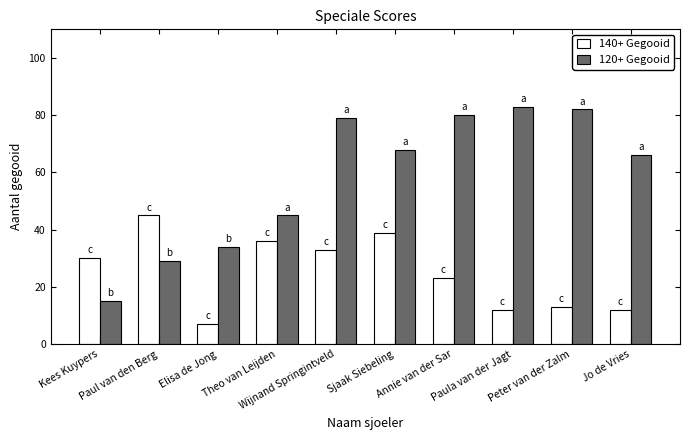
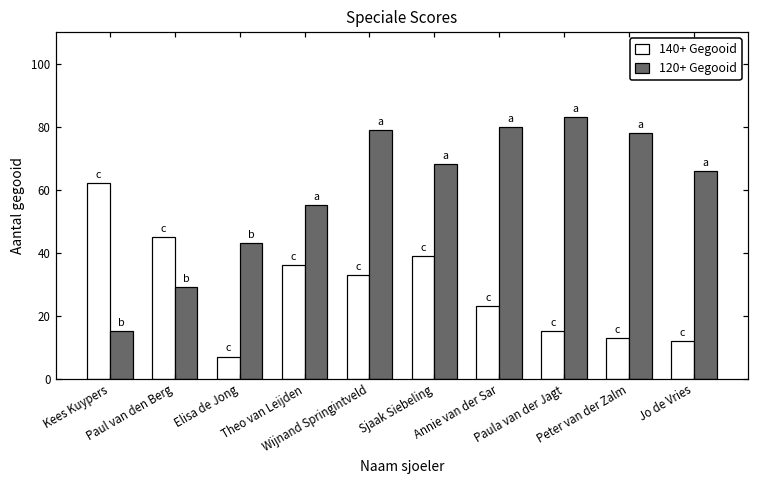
140+ Gegooid, Kees Kuypers: 30 -> 62
120+ Gegooid, Elisa de Jong: 34 -> 43
120+ Gegooid, Theo van Leijden: 45 -> 55
140+ Gegooid, Paula van der Jagt: 12 -> 15
120+ Gegooid, Peter van der Zalm: 82 -> 78
